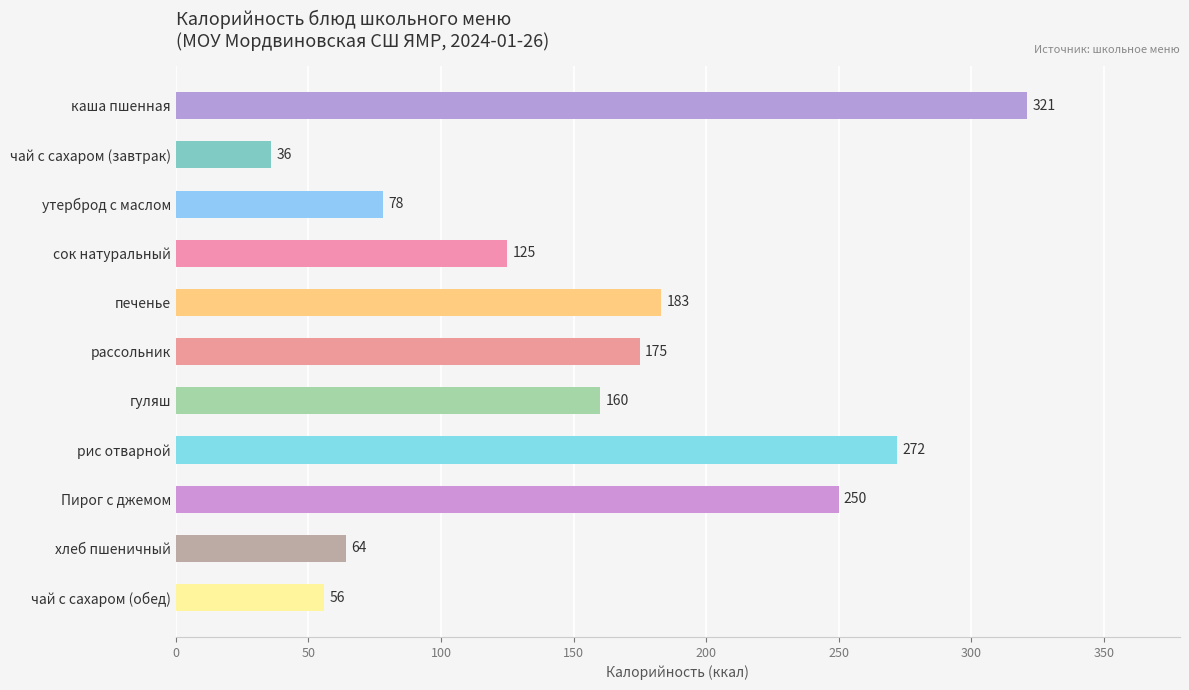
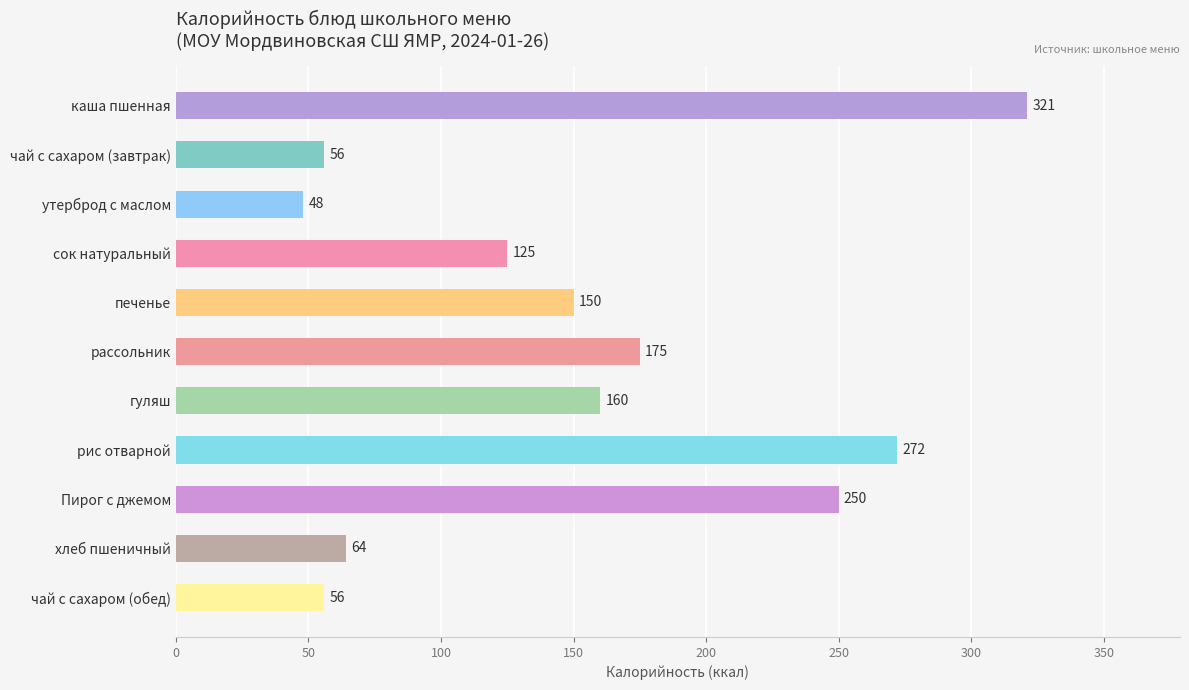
чай с сахаром (завтрак): 36 -> 56
утерброд с маслом: 78 -> 48
печенье: 183 -> 150
